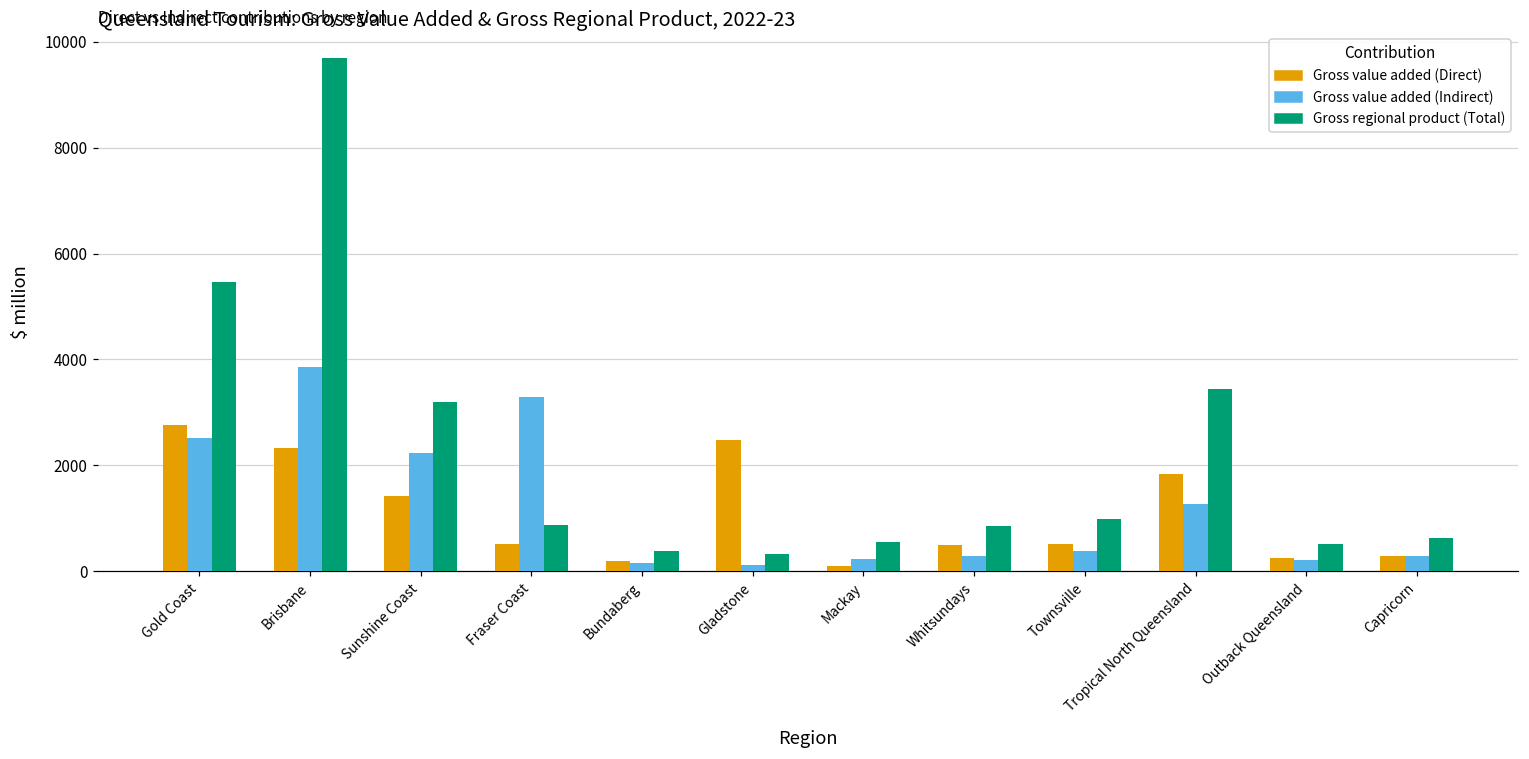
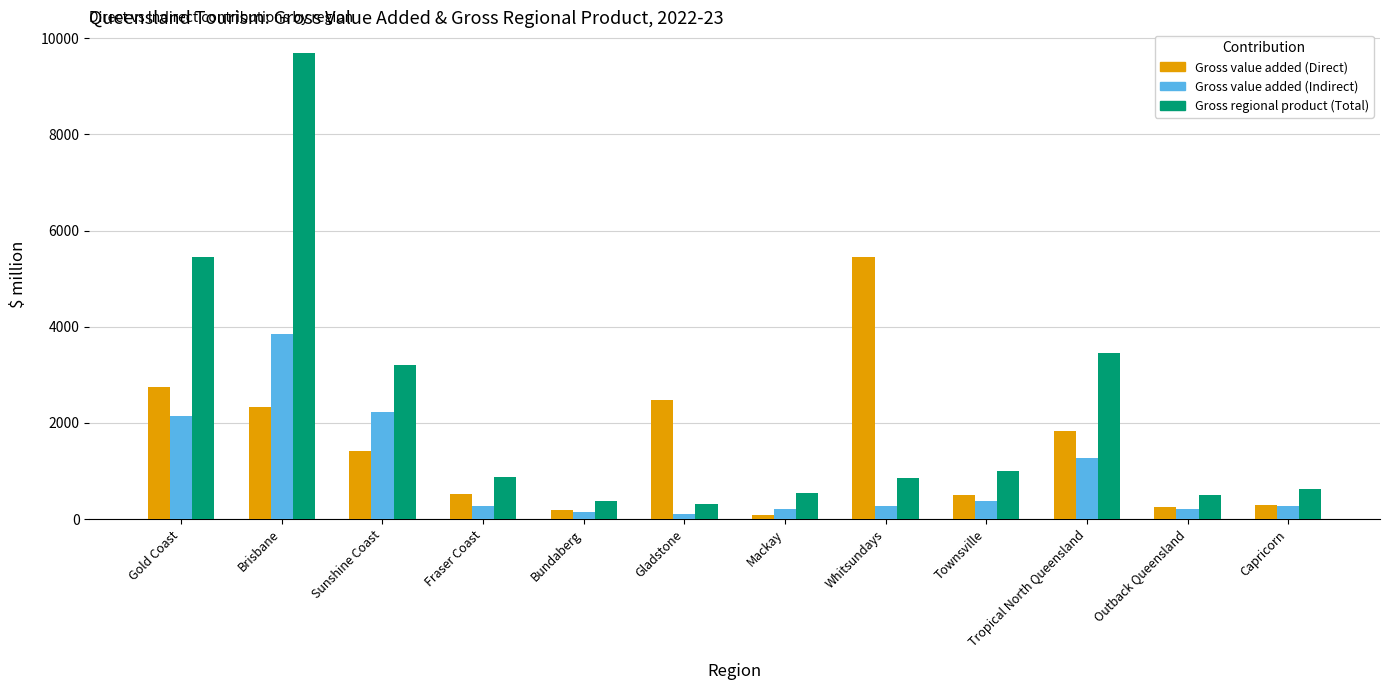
Gross value added (Indirect), Gold Coast: 2500 -> 2200
Gross value added (Indirect), Fraser Coast: 3300 -> 300
Gross value added (Direct), Whitsundays: 500 -> 5400
